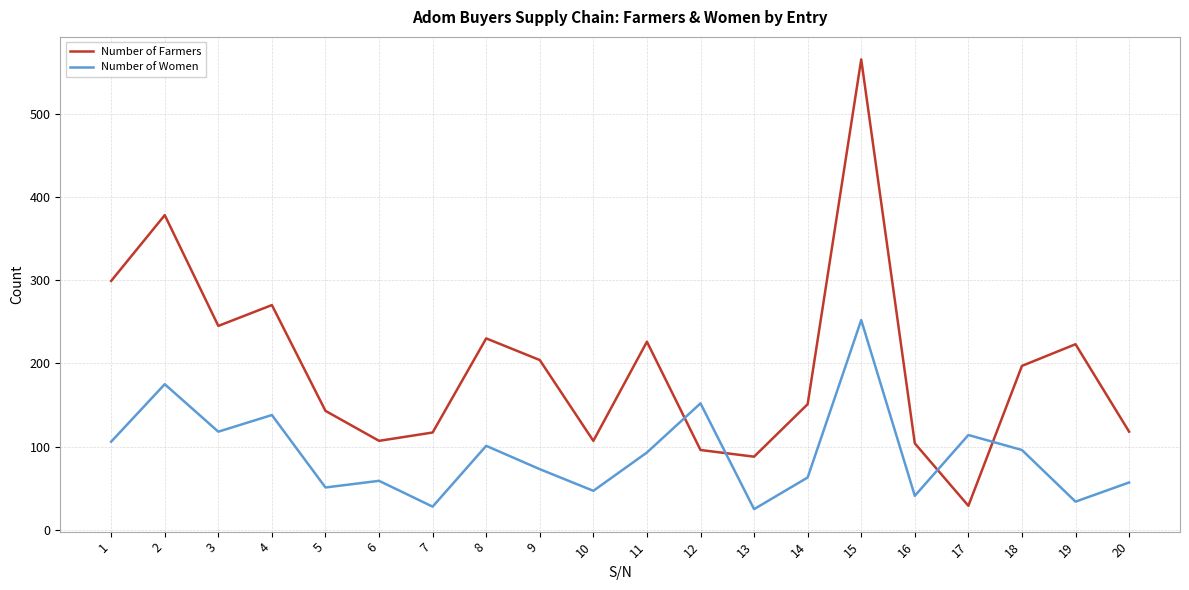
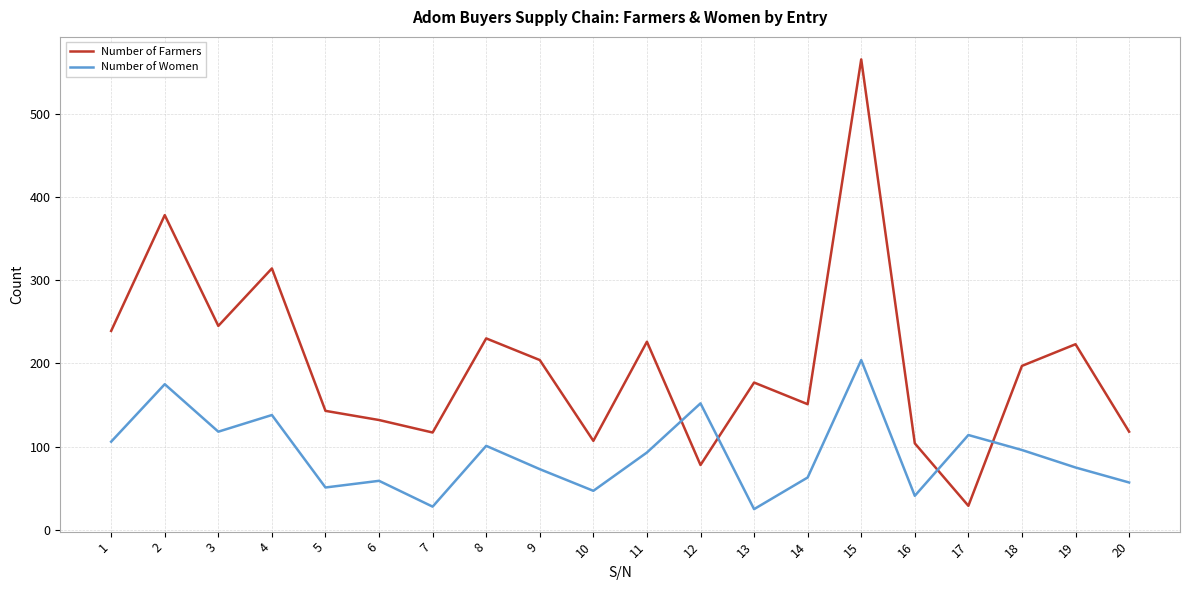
Number of Farmers, 1: 300 -> 240
Number of Farmers, 4: 270 -> 310
Number of Farmers, 6: 110 -> 130
Number of Farmers, 12: 100 -> 80
Number of Farmers, 13: 90 -> 180
Number of Women, 15: 250 -> 200
Number of Women, 19: 30 -> 80
